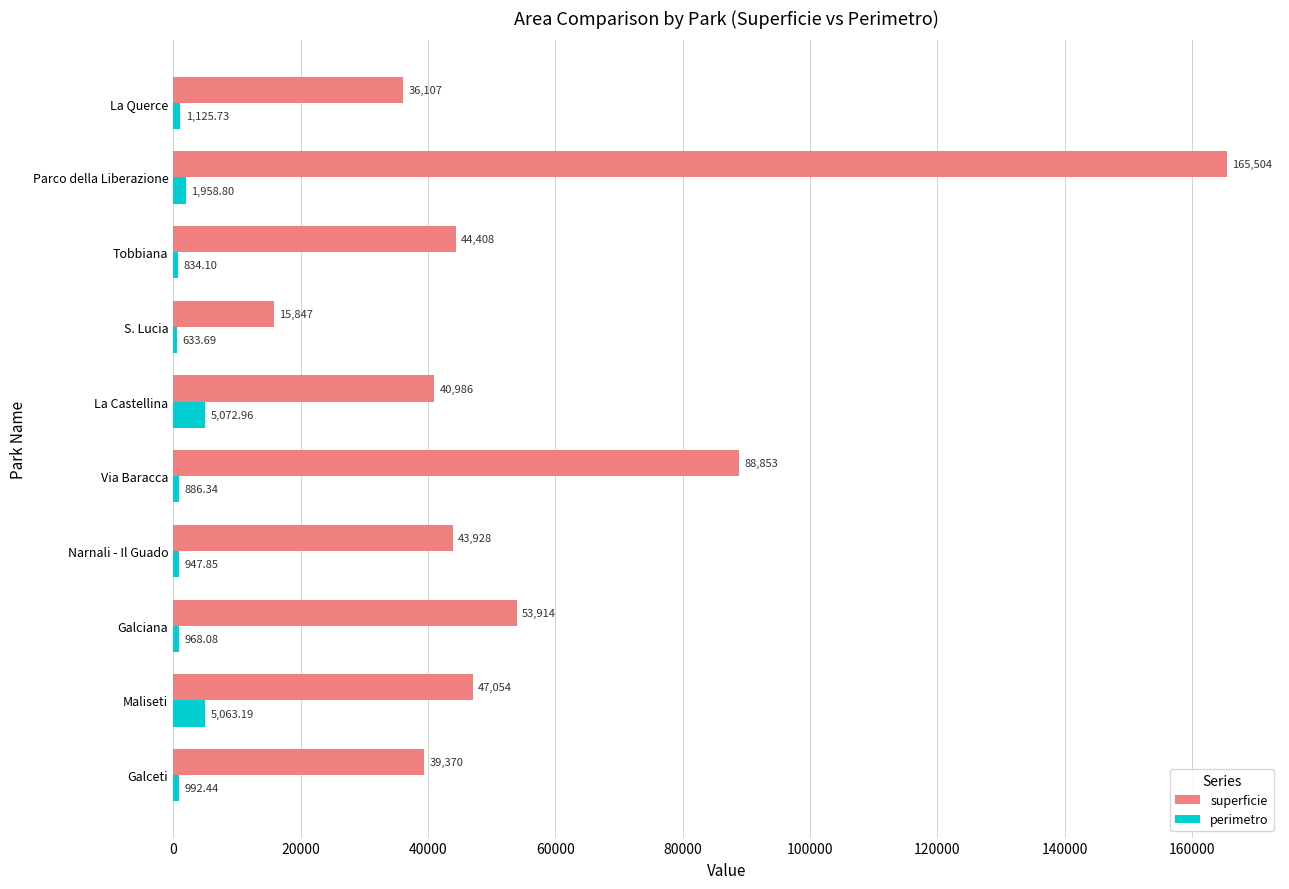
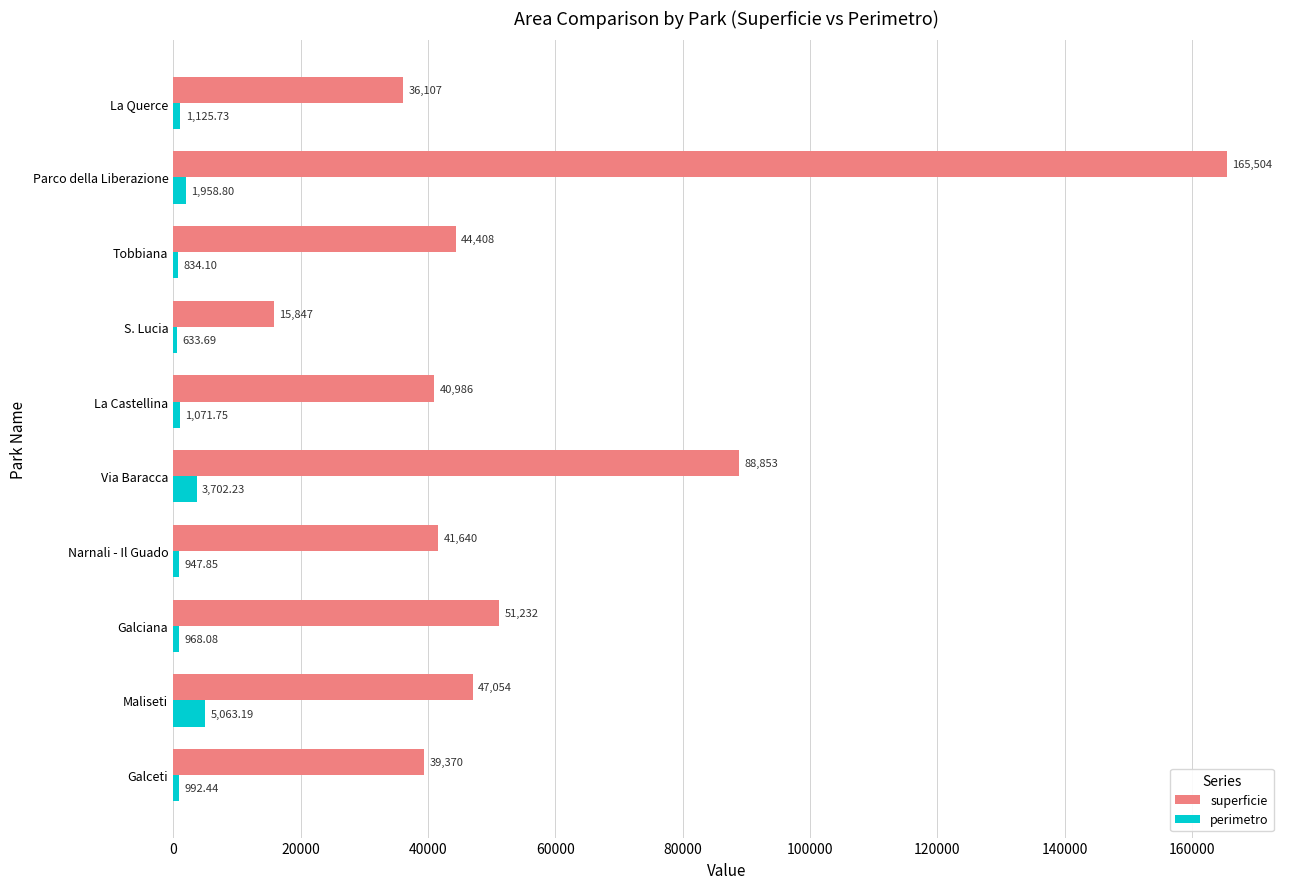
perimetro, La Castellina: 5,072.96 -> 1,071.75
perimetro, Via Baracca: 886.34 -> 3,702.23
superficie, Narnali - Il Guado: 43,928 -> 41,640
superficie, Galciana: 53,914 -> 51,232
